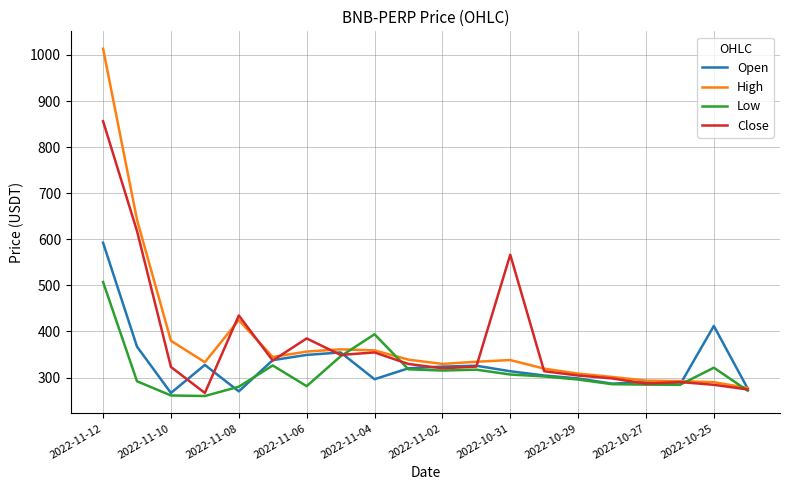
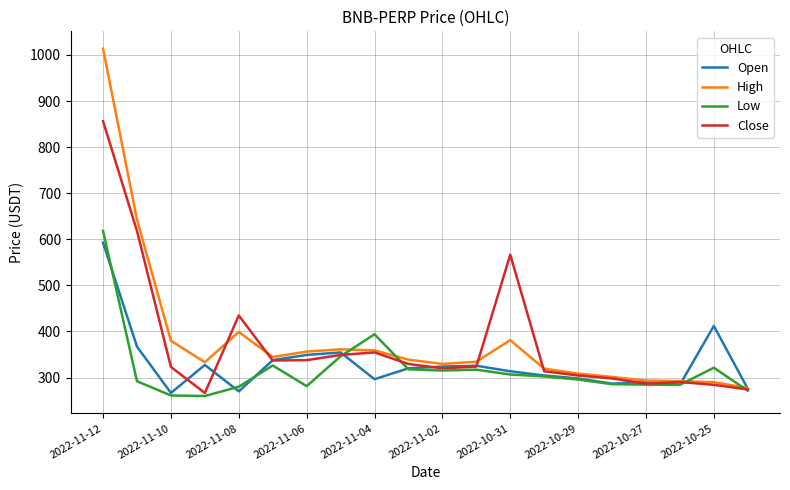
Low, 2022-11-12: 510 -> 620
High, 2022-11-08: 420 -> 400
Close, 2022-11-06: 380 -> 340
High, 2022-10-31: 340 -> 380
